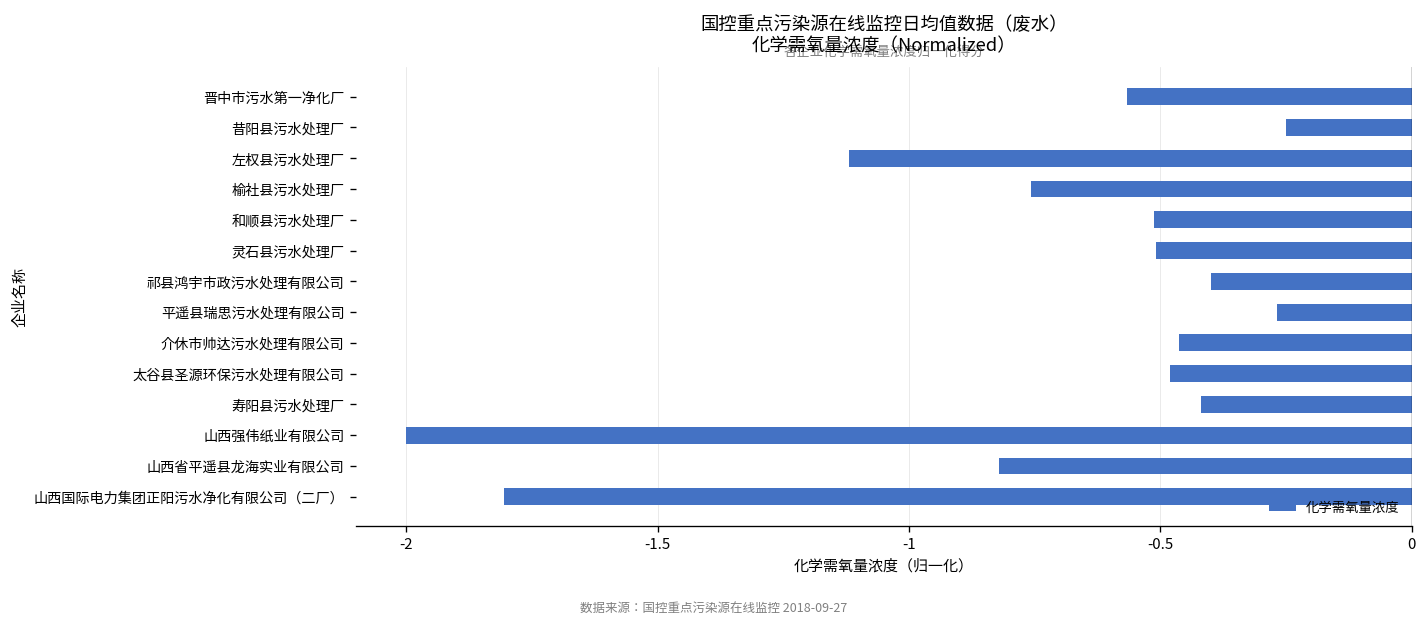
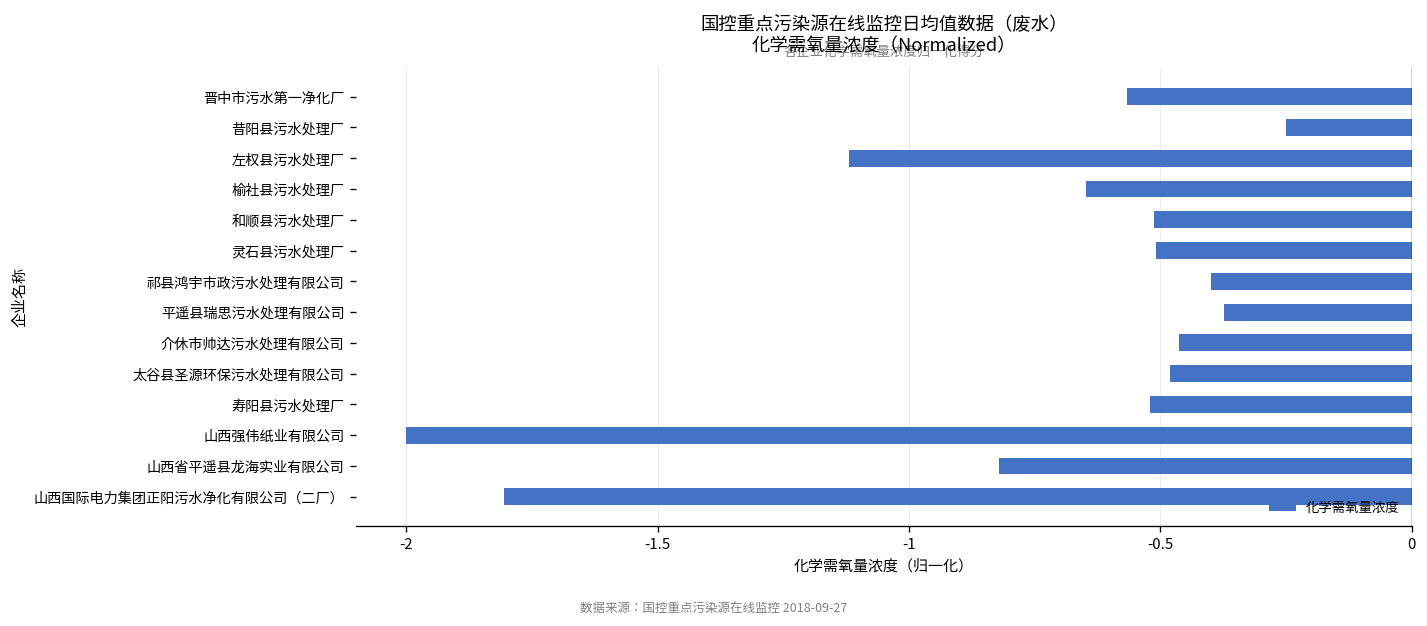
榆社县污水处理厂: -0.76 -> -0.65
平遥县瑞思污水处理有限公司: -0.27 -> -0.37
寿阳县污水处理厂: -0.42 -> -0.52
